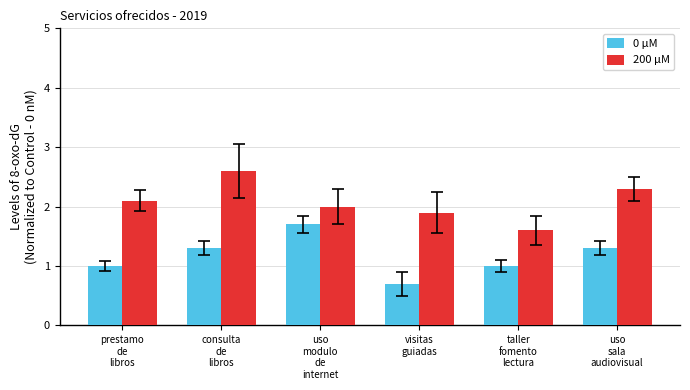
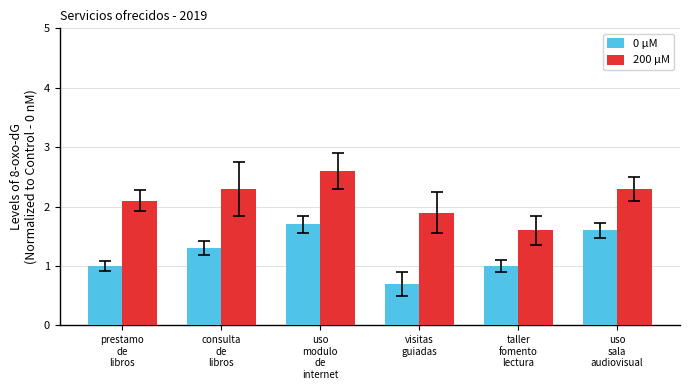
200 μM, consulta de libros: 2.6 -> 2.3
200 μM, uso modulo de internet: 2.0 -> 2.6
0 μM, uso sala audiovisual: 1.3 -> 1.6
